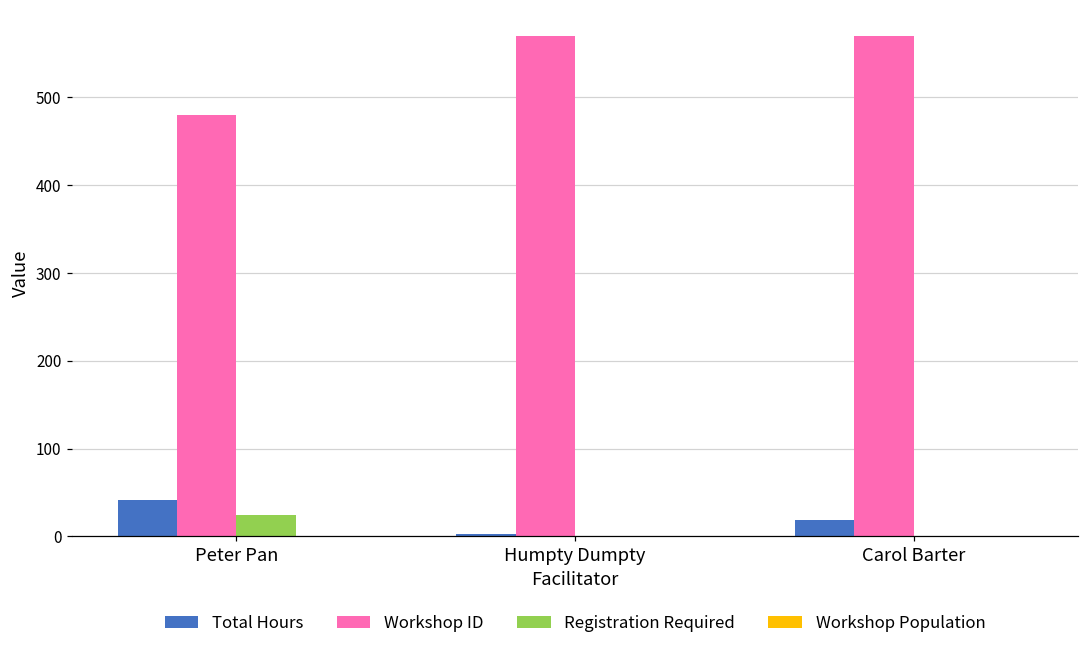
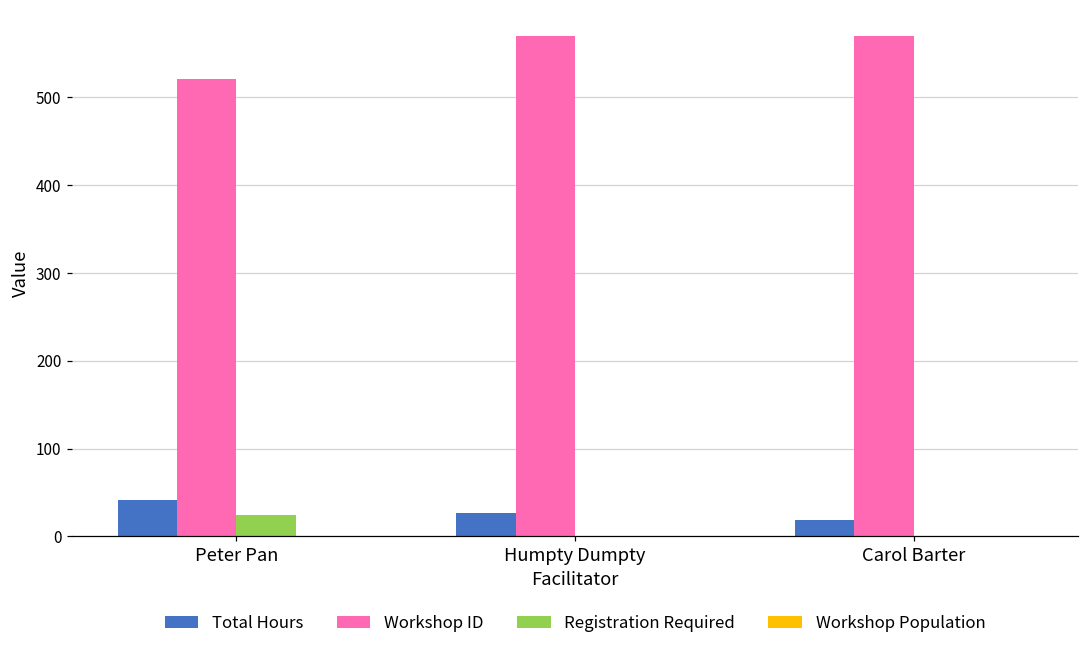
Workshop ID, Peter Pan: 480 -> 520
Total Hours, Humpty Dumpty: 0 -> 30
